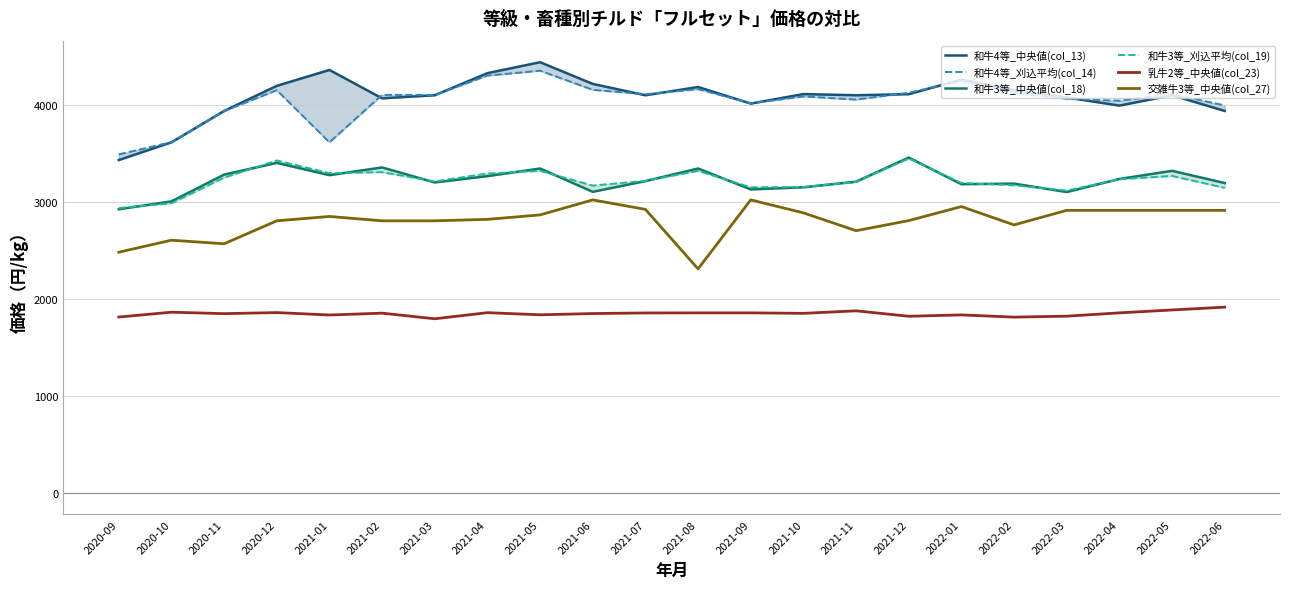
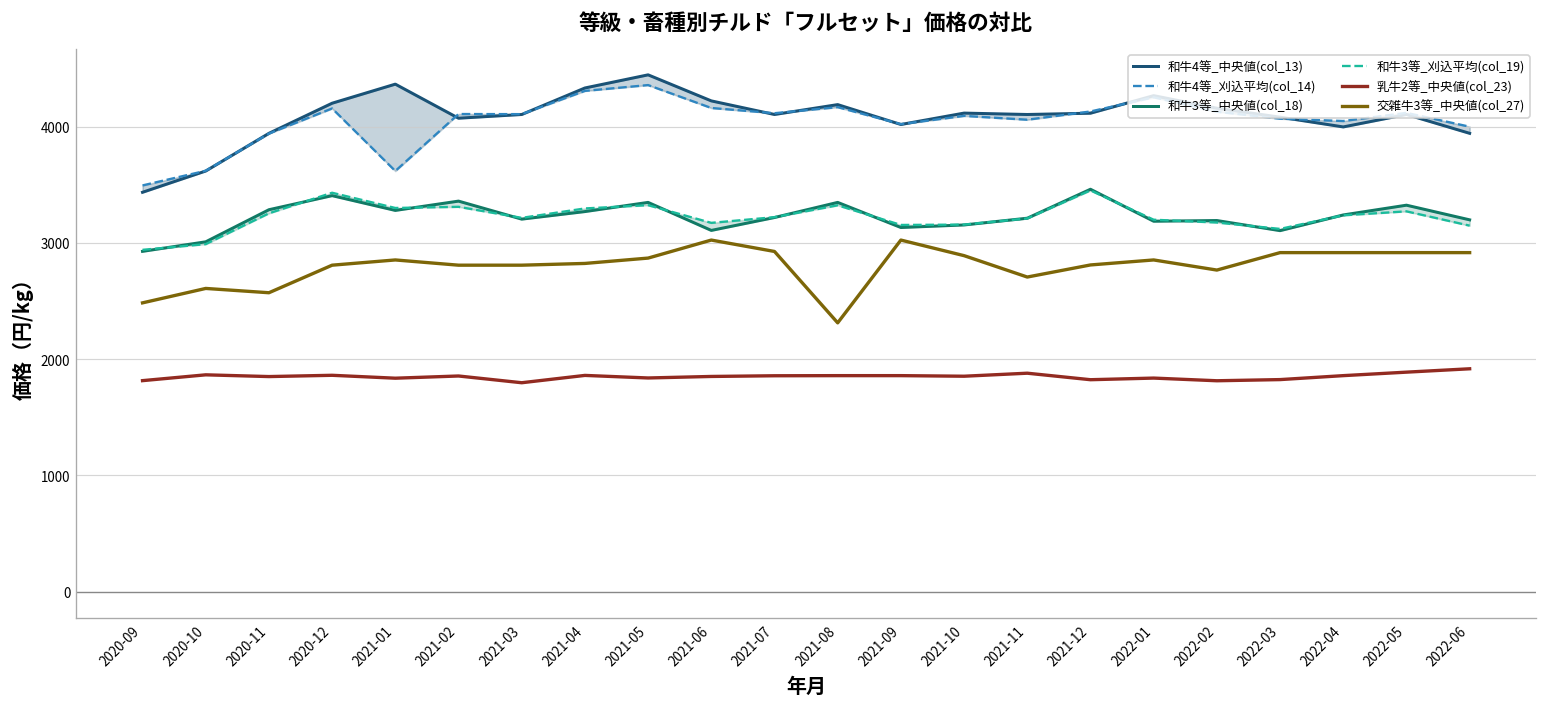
交雑牛3等_中央値(col_27), 2022-01: 3000 -> 2900
